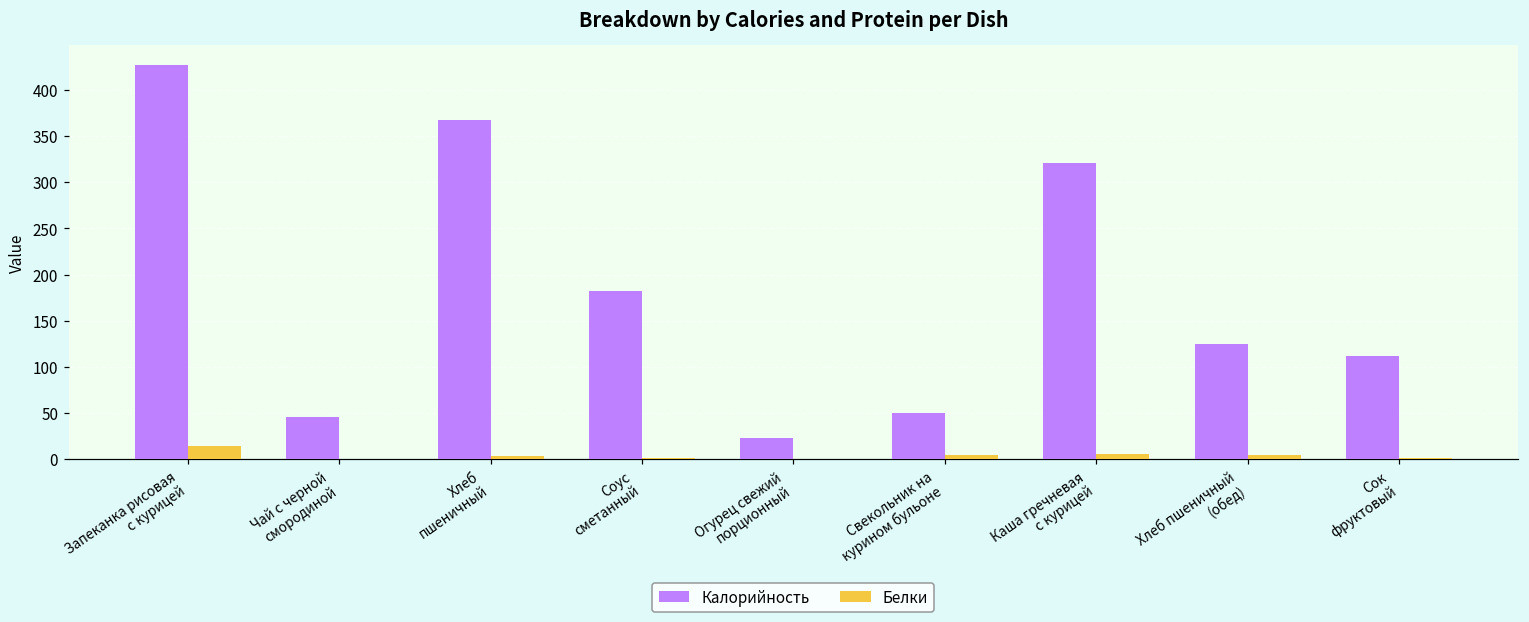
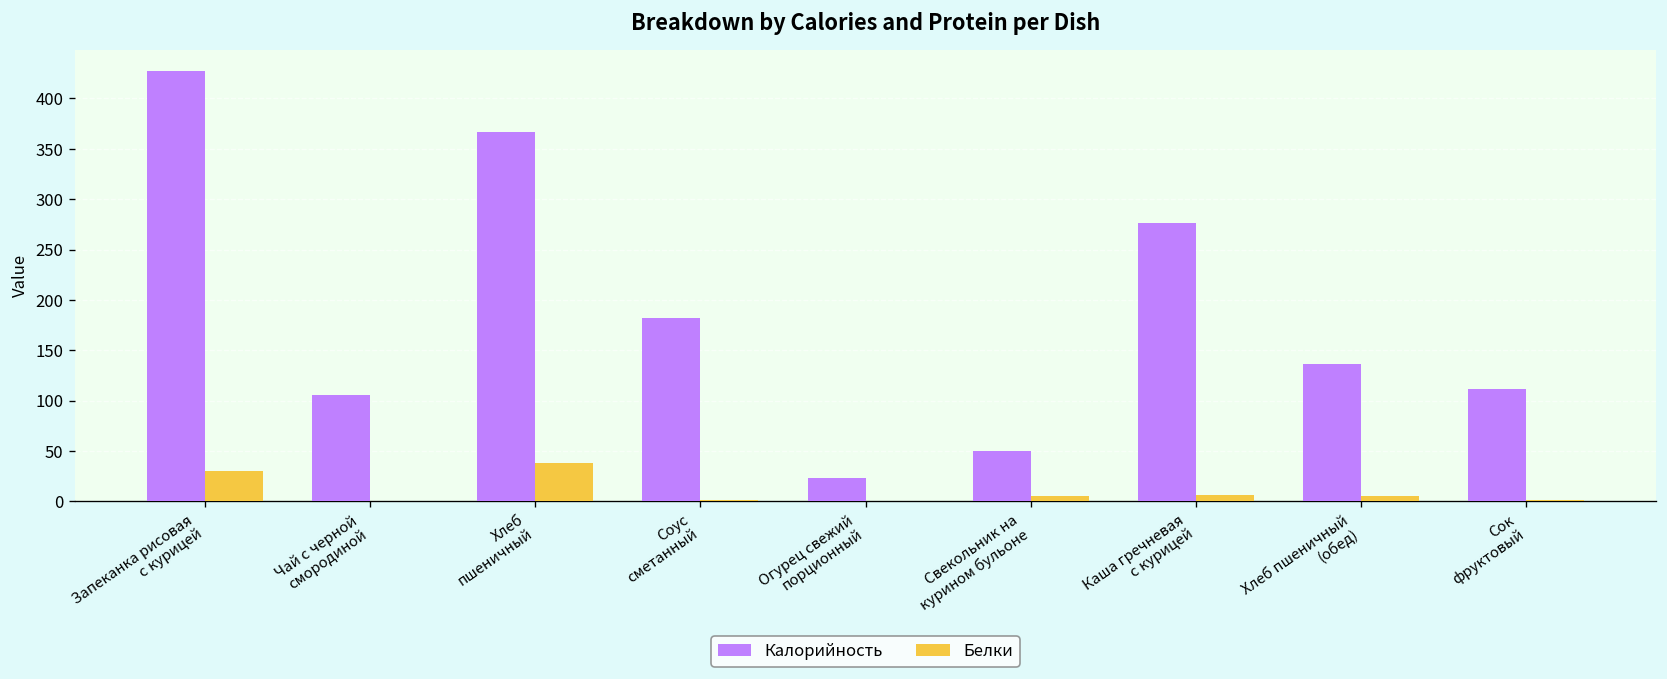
Белки, Запеканка рисовая с курицей: 10 -> 30
Калорийность, Чай с черной смородиной: 50 -> 110
Белки, Хлеб пшеничный: 0 -> 40
Калорийность, Каша гречневая с курицей: 320 -> 280
Калорийность, Хлеб пшеничный (обед): 130 -> 140
